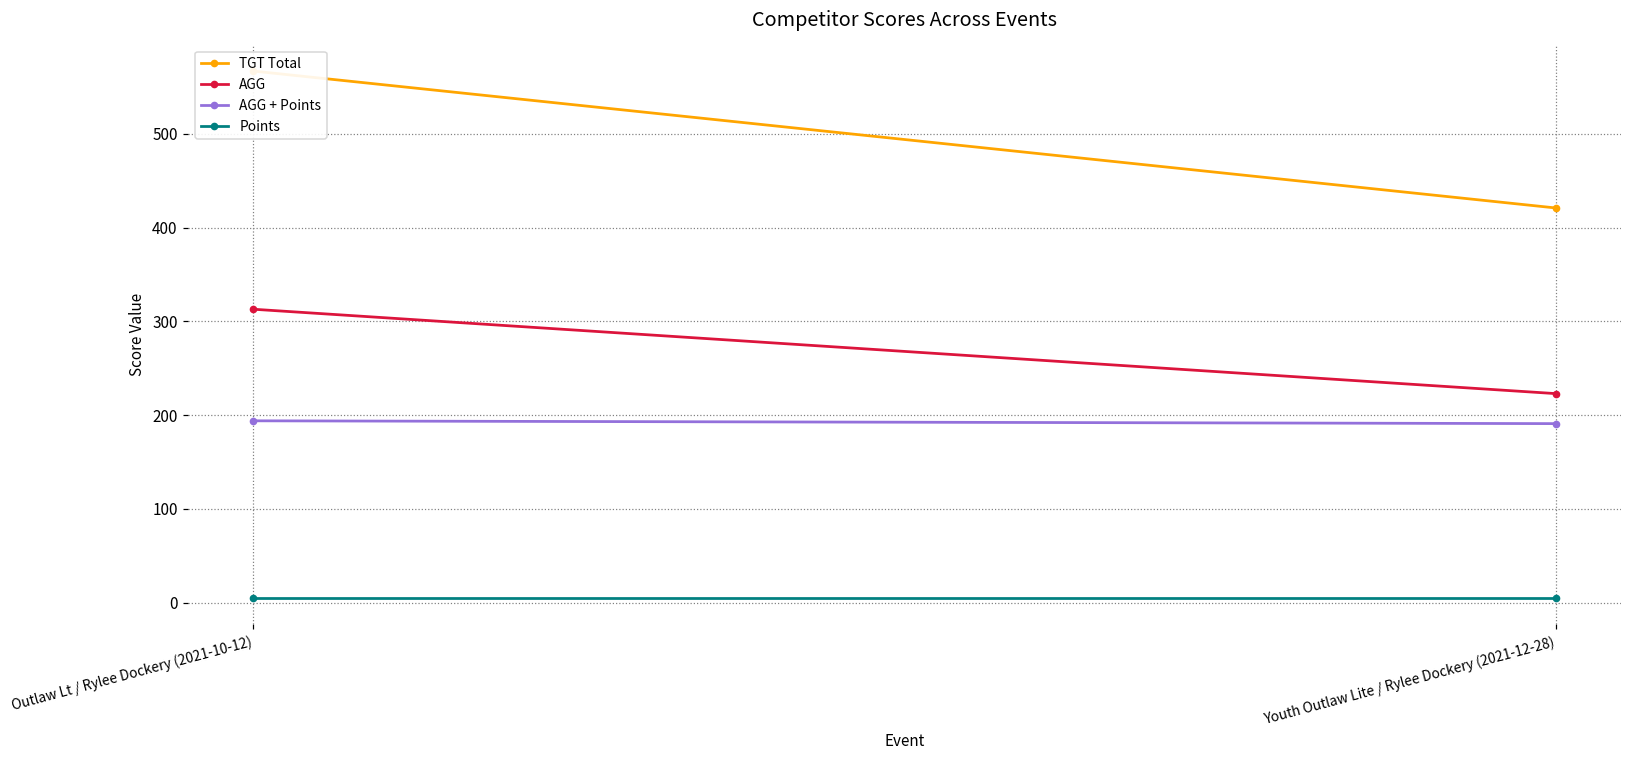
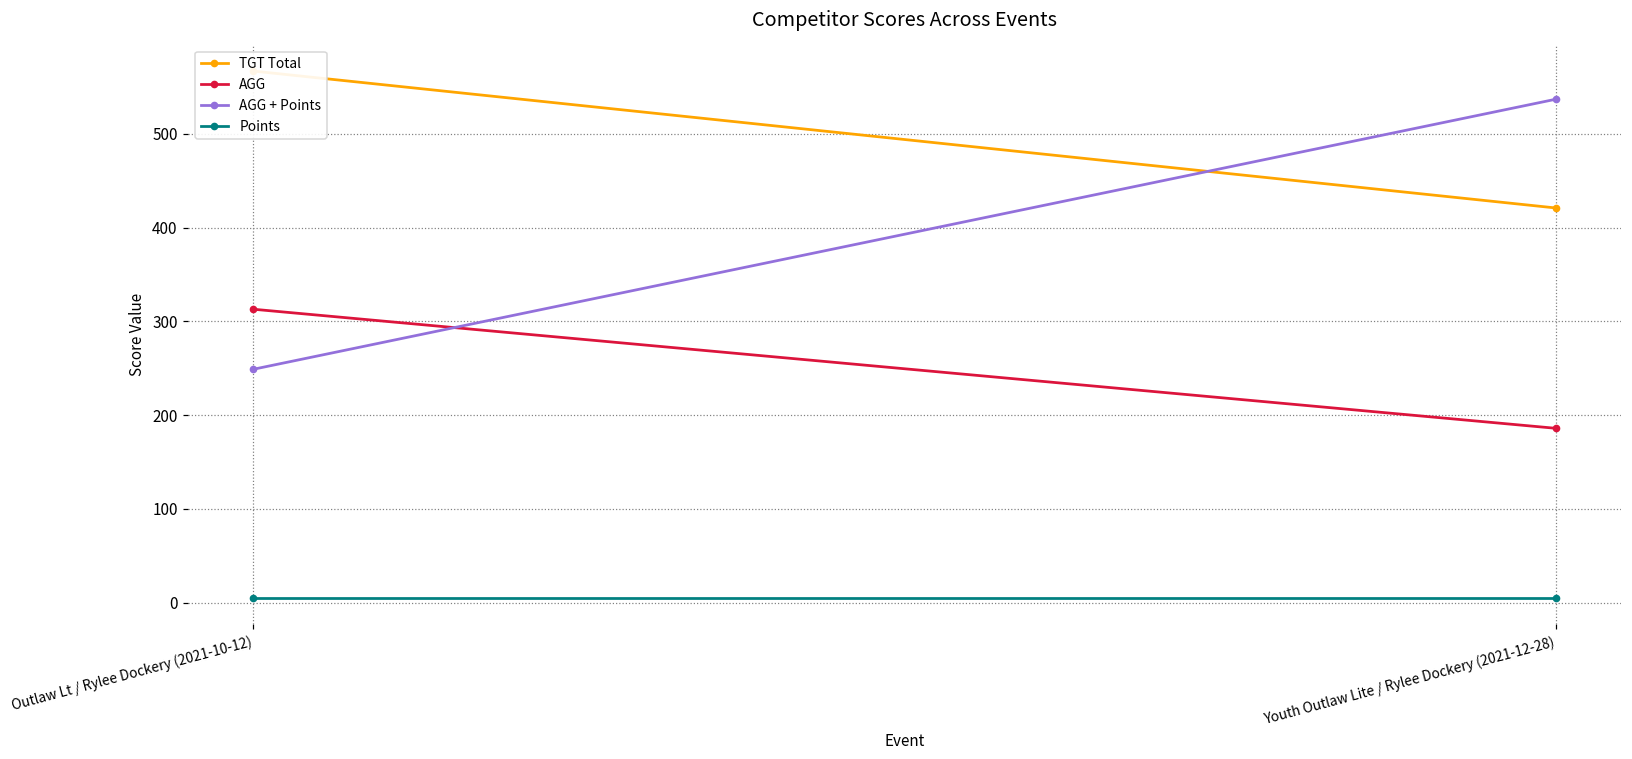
AGG + Points, Outlaw Lt / Rylee Dockery (2021-10-12): 190 -> 250
AGG, Youth Outlaw Lite / Rylee Dockery (2021-12-28): 220 -> 190
AGG + Points, Youth Outlaw Lite / Rylee Dockery (2021-12-28): 190 -> 540
